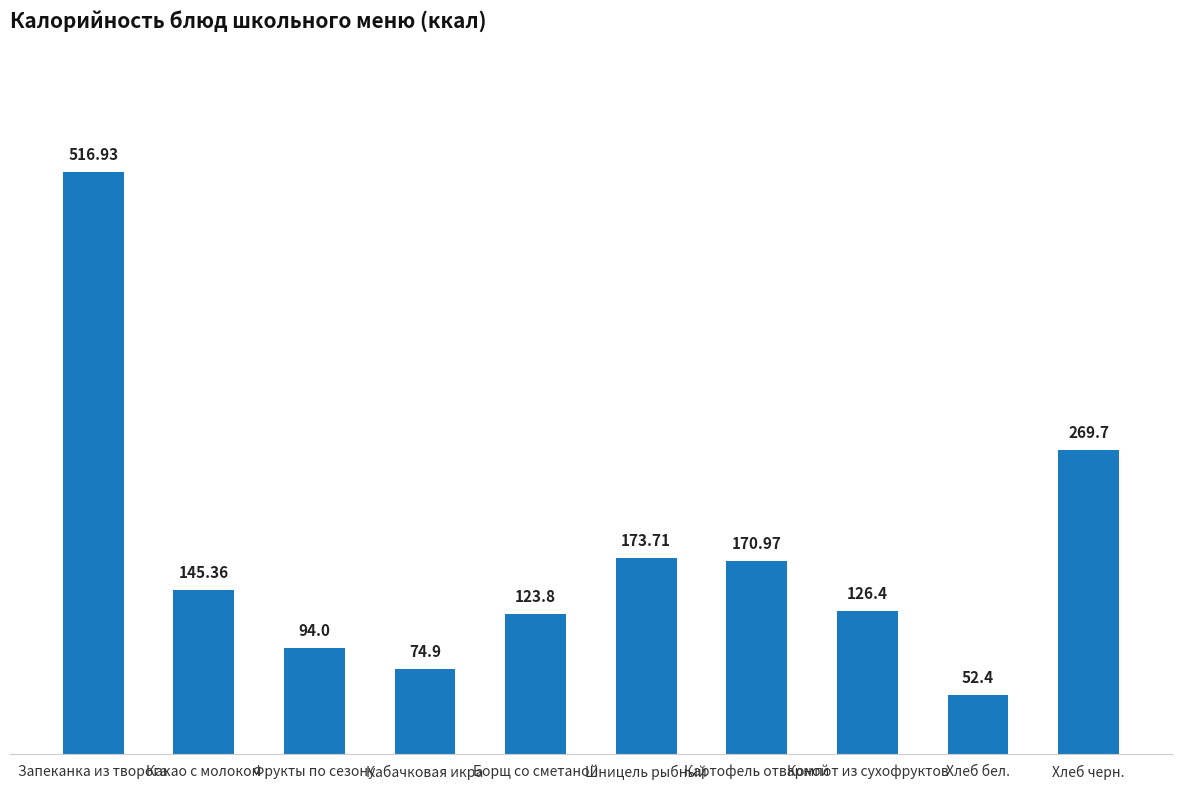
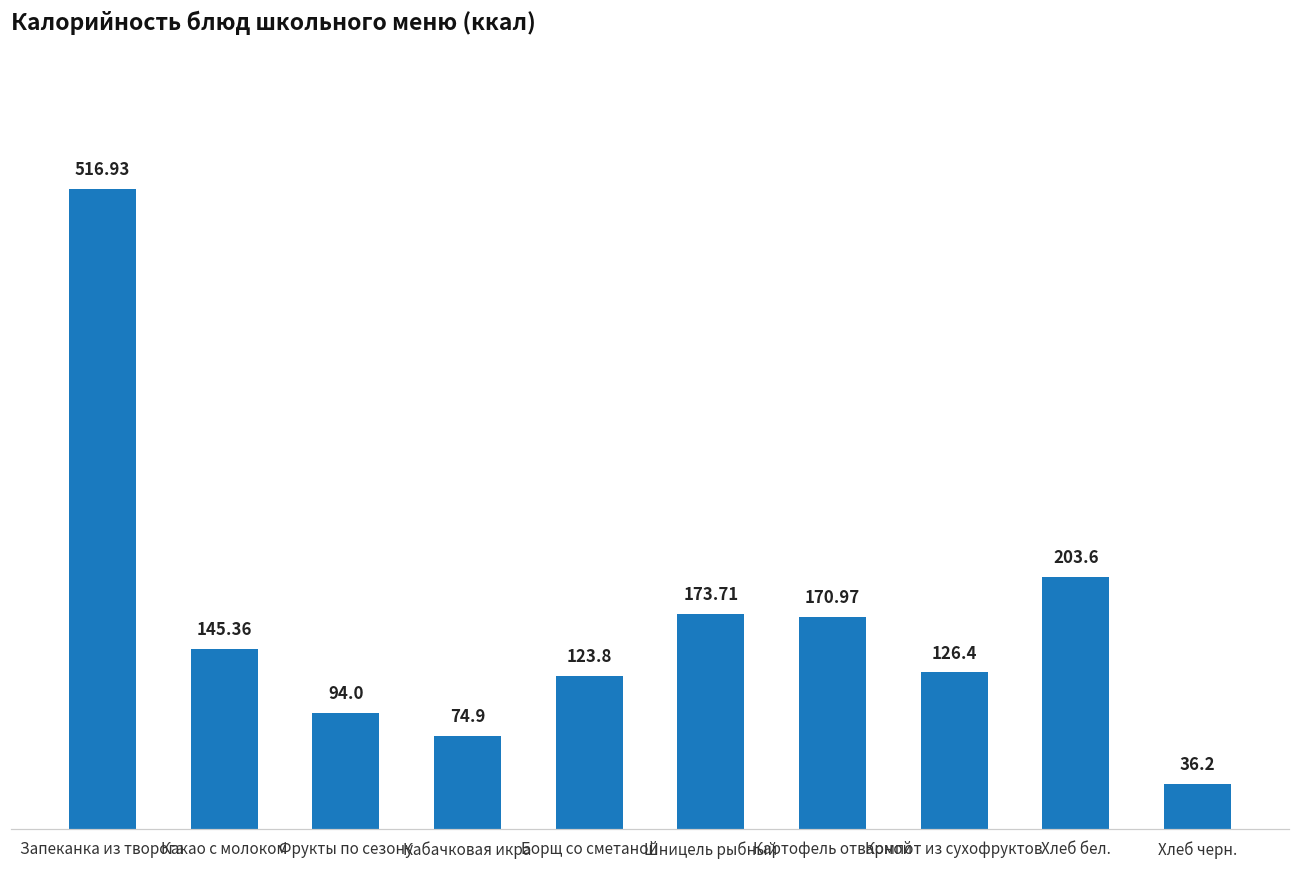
Хлеб бел.: 52.4 -> 203.6
Хлеб черн.: 269.7 -> 36.2
